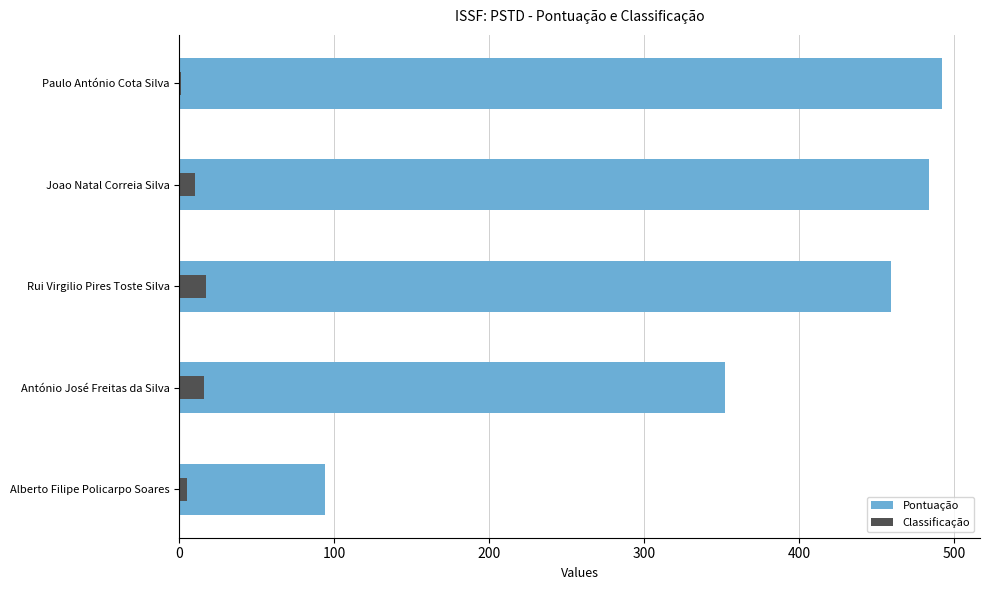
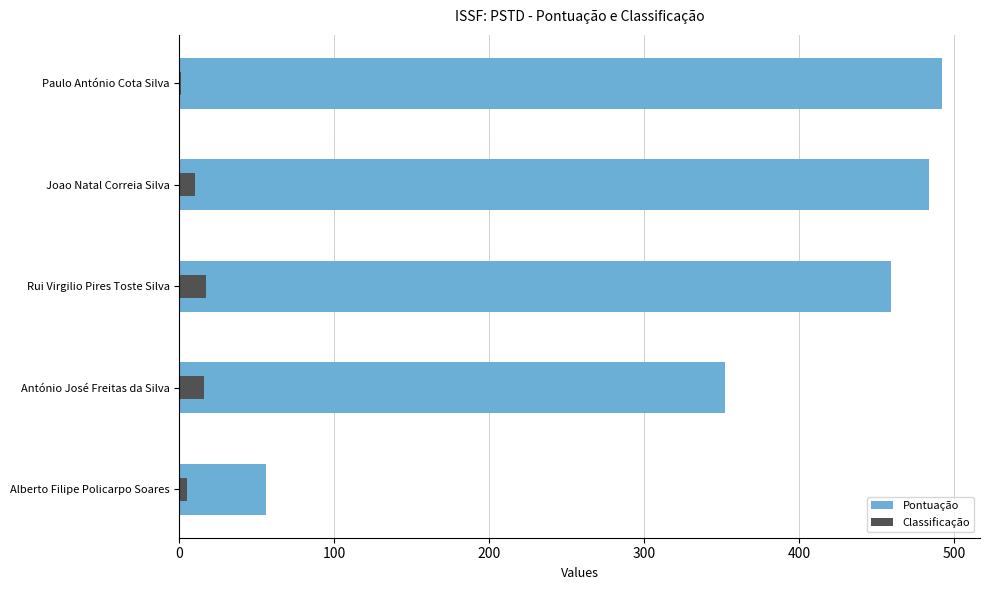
Pontuação, Alberto Filipe Policarpo Soares: 94 -> 56
